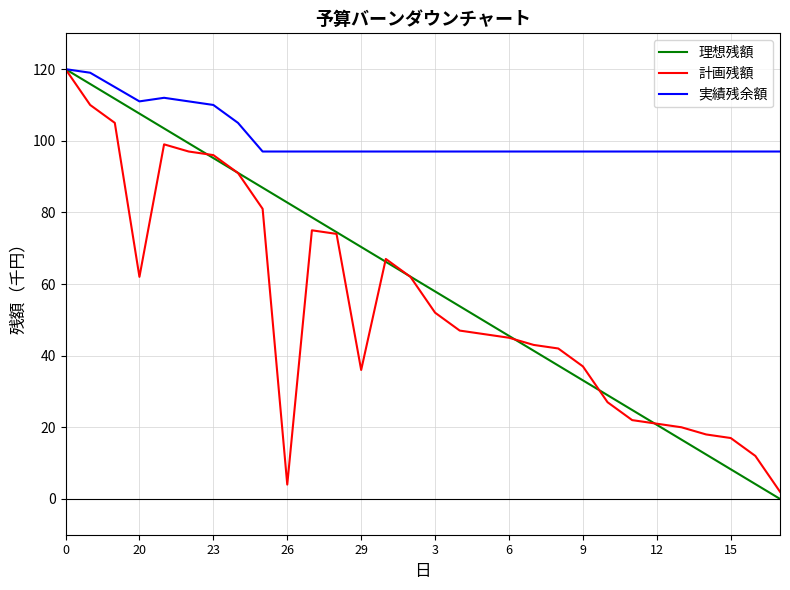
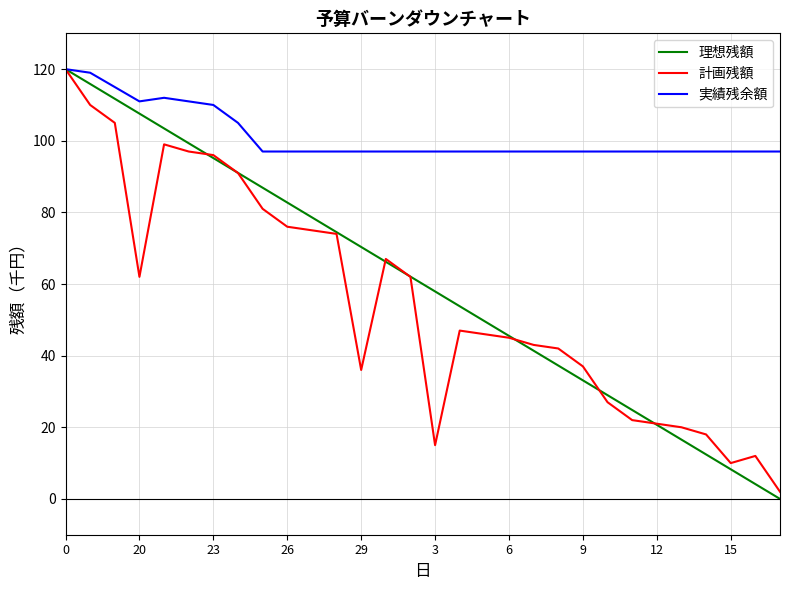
計画残額, 26: 4 -> 76
計画残額, 3: 52 -> 15
計画残額, 15: 17 -> 10
